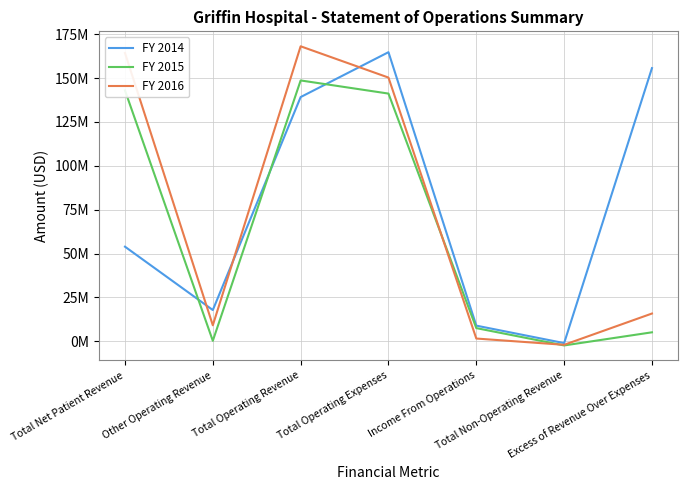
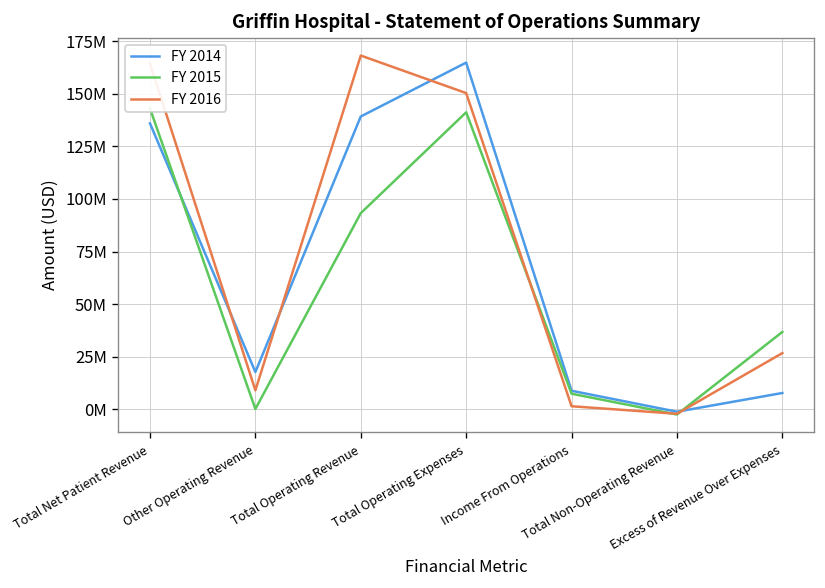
FY 2014, Total Net Patient Revenue: 54000000 -> 136000000
FY 2015, Total Operating Revenue: 149000000 -> 93000000
FY 2014, Excess of Revenue Over Expenses: 156000000 -> 8000000
FY 2015, Excess of Revenue Over Expenses: 5000000 -> 37000000
FY 2016, Excess of Revenue Over Expenses: 16000000 -> 27000000
